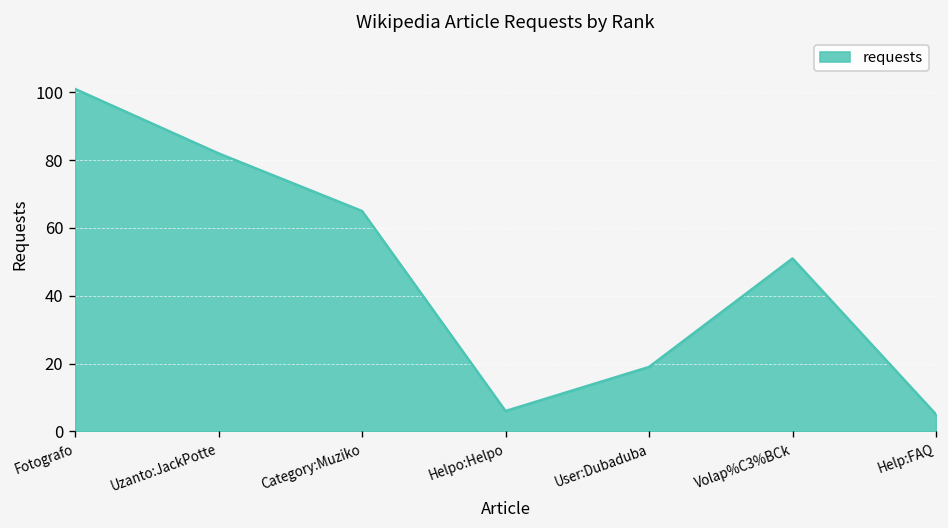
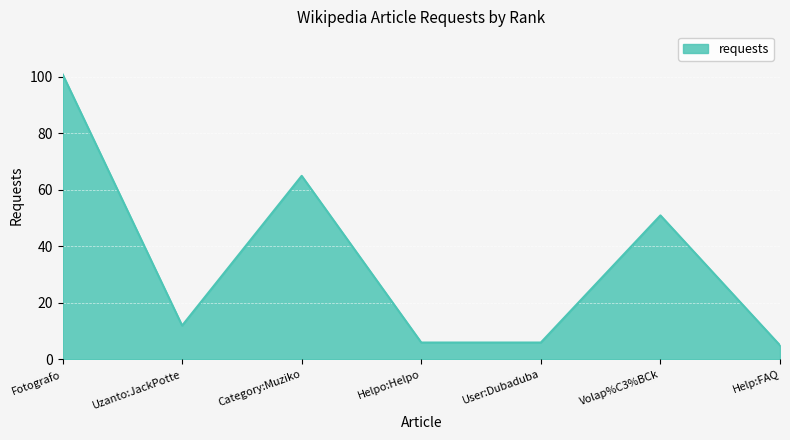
Uzanto:JackPotte: 82 -> 12
User:Dubaduba: 19 -> 6
